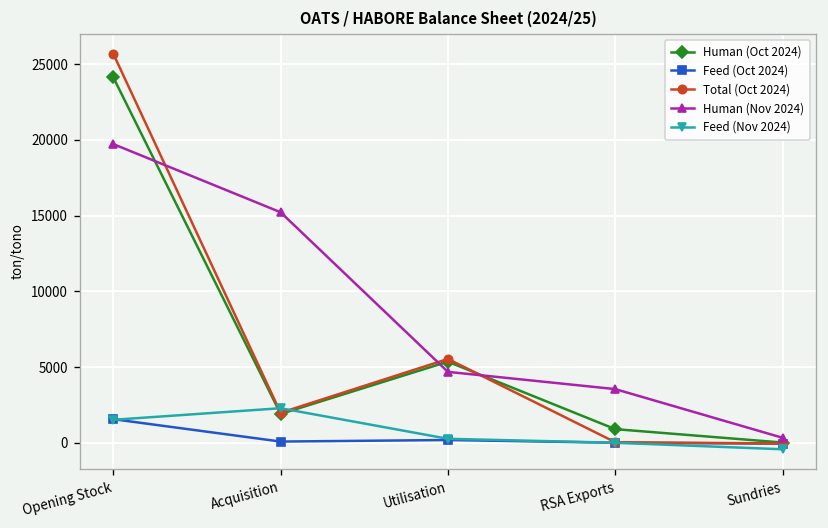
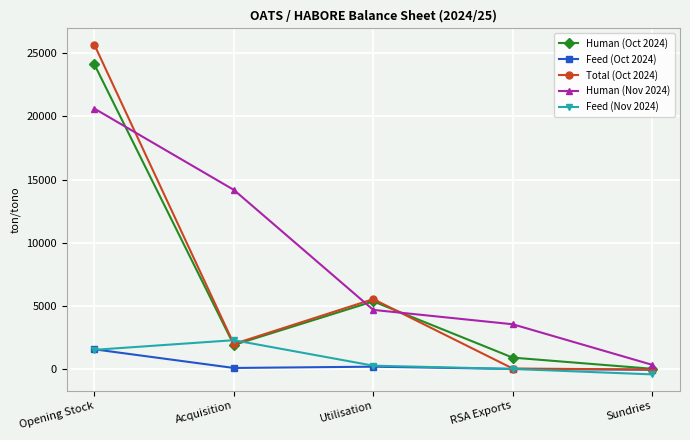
Human (Nov 2024), Opening Stock: 19700 -> 20600
Human (Nov 2024), Acquisition: 15200 -> 14200
